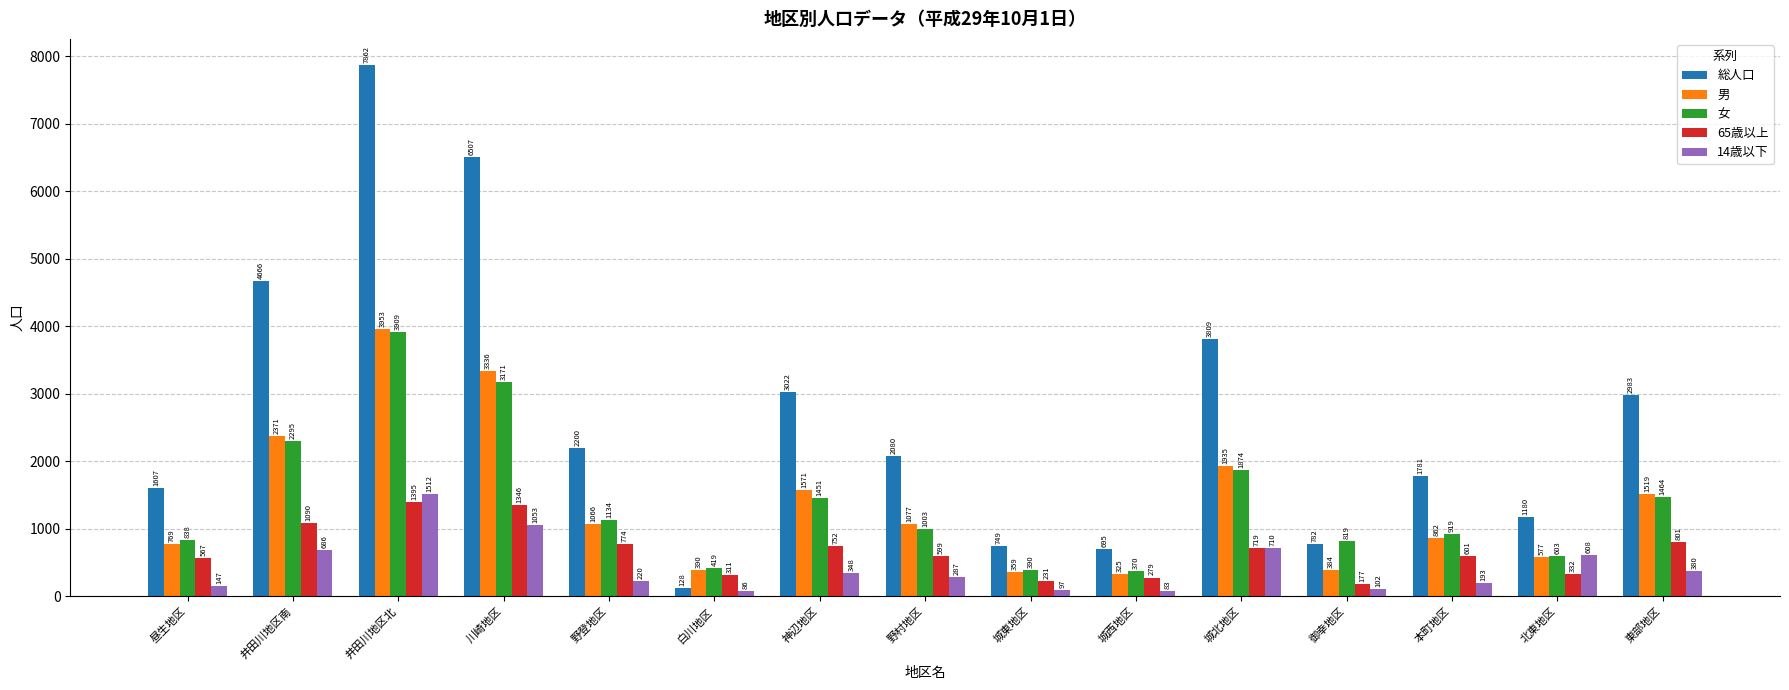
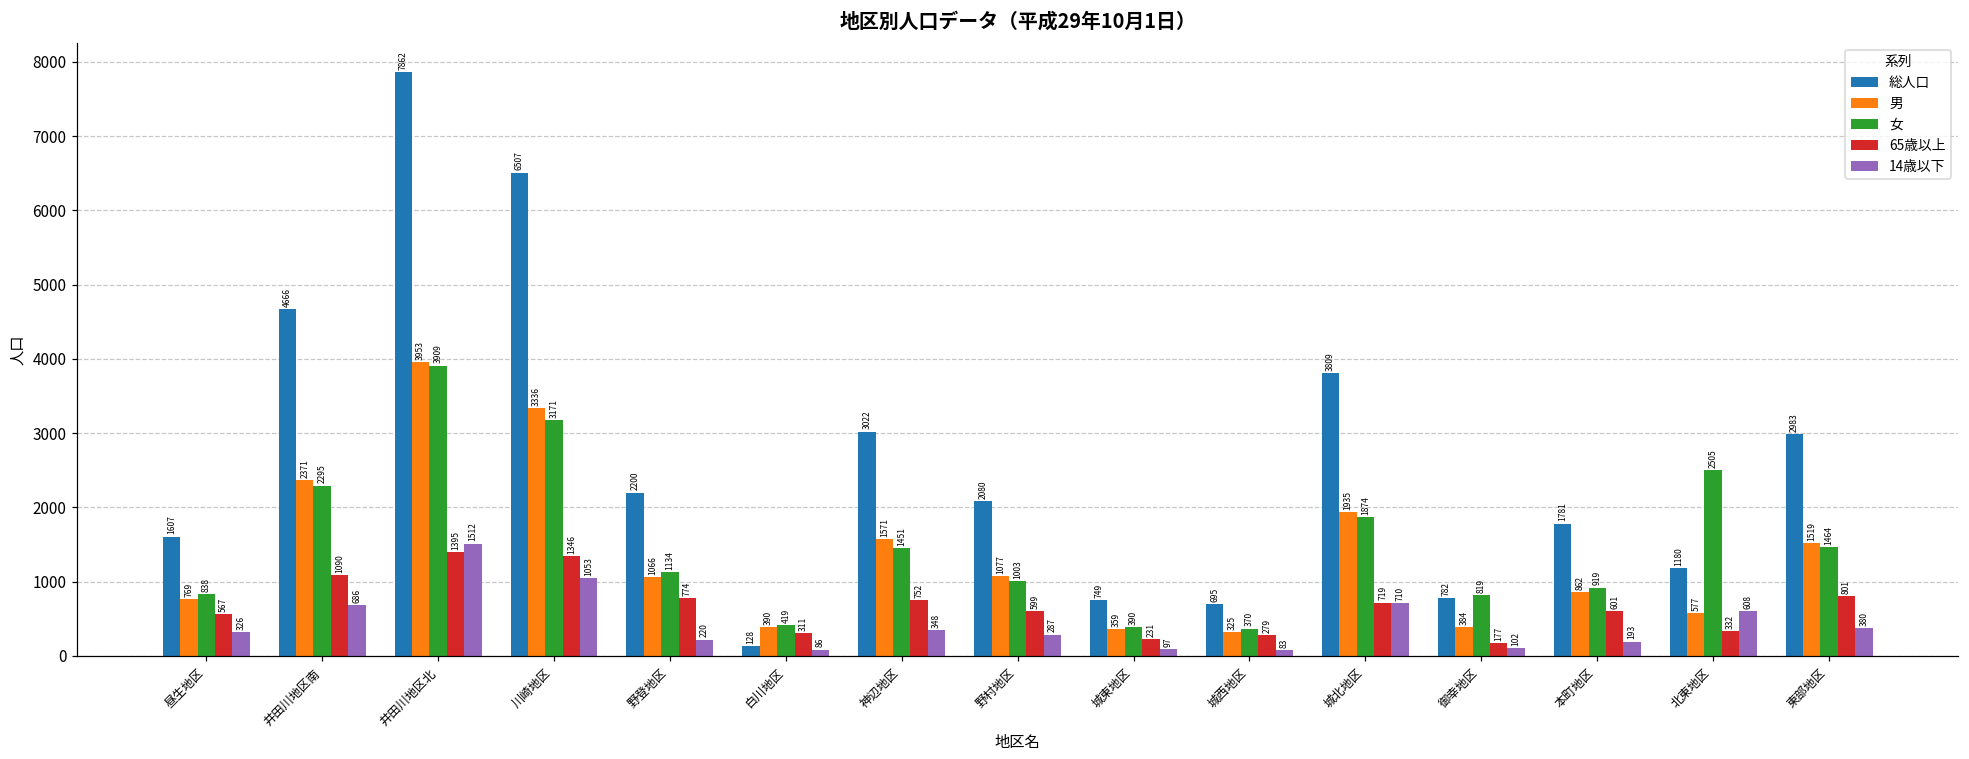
14歳以下, 昼生地区: 147 -> 326
女, 北東地区: 603 -> 2505
